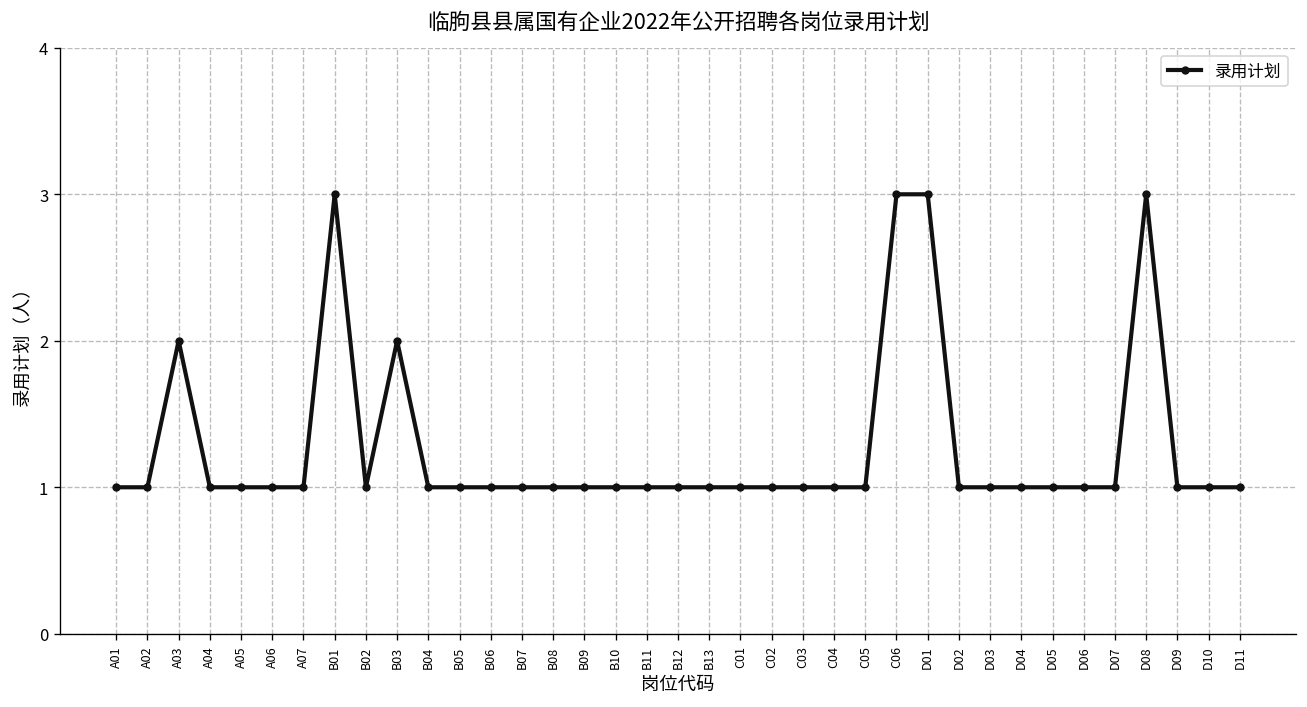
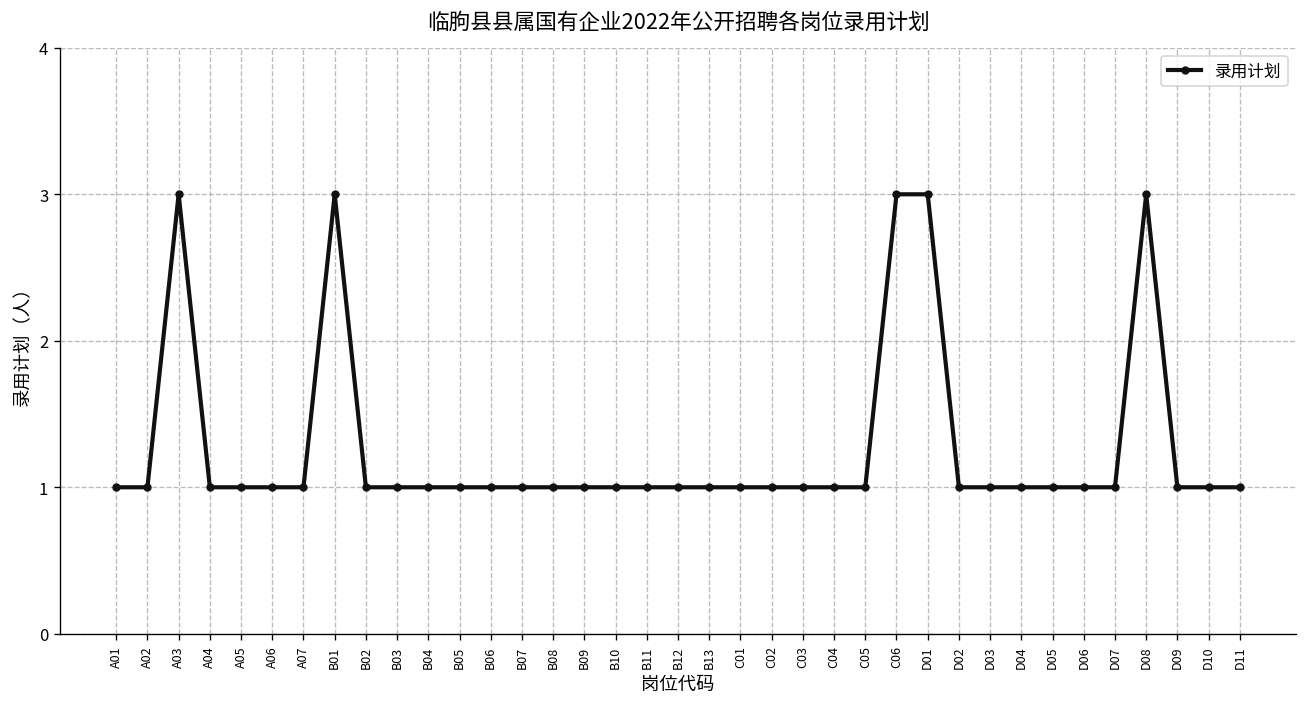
A03: 2 -> 3
B03: 2 -> 1
